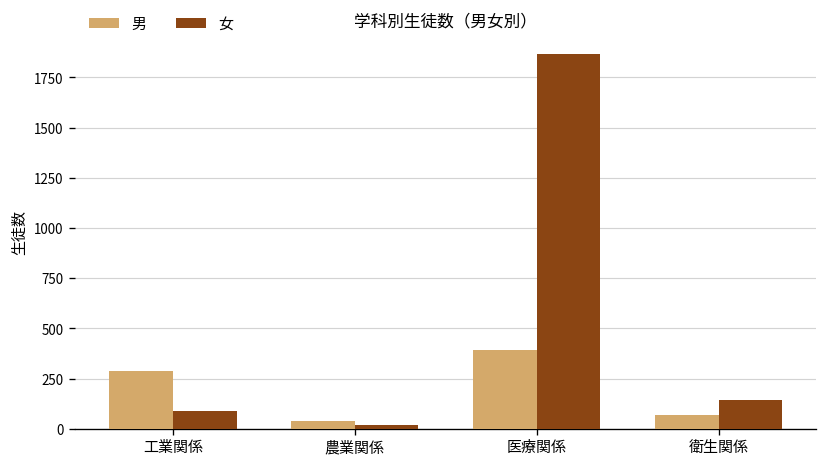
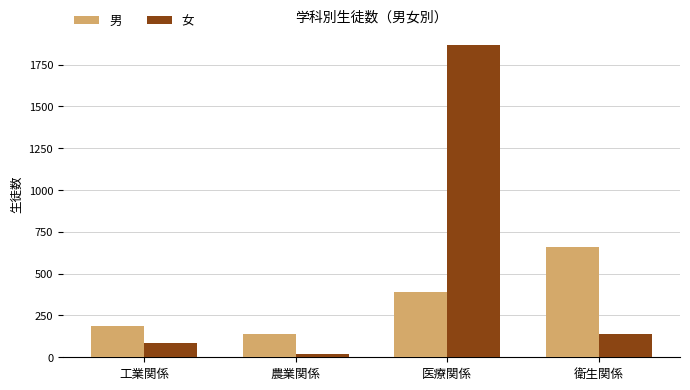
男, 工業関係: 290 -> 190
男, 農業関係: 40 -> 140
男, 衛生関係: 70 -> 660
